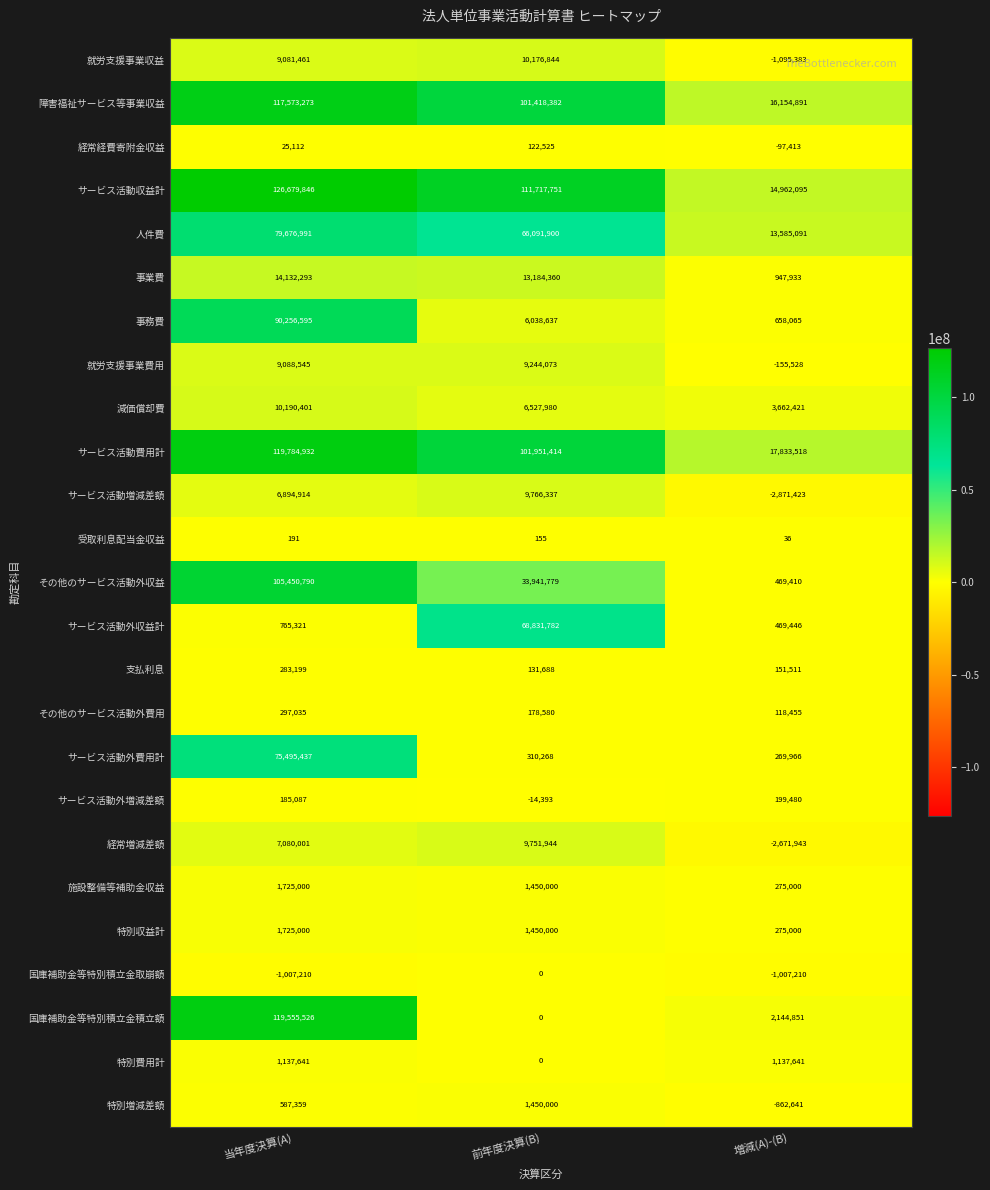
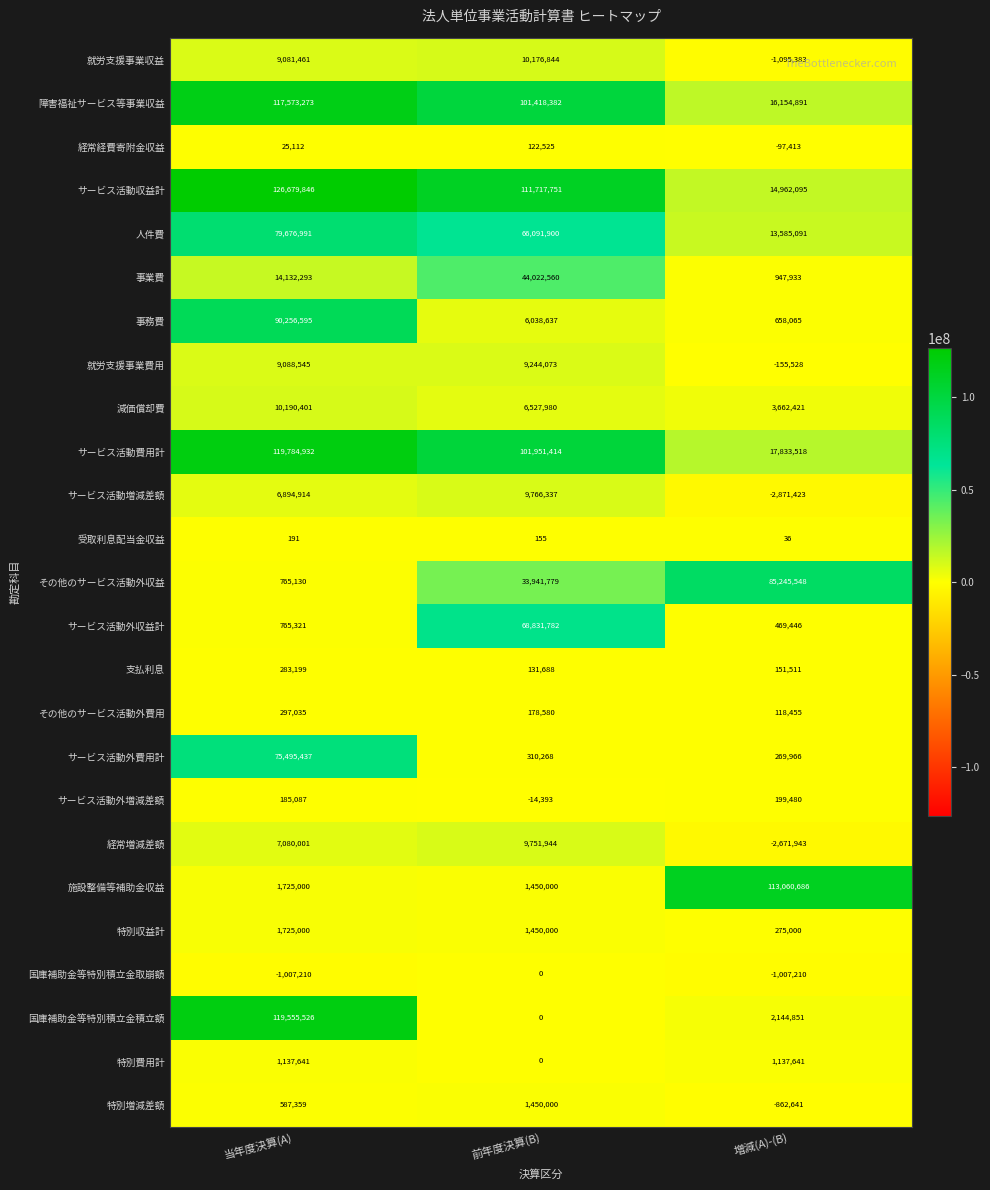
事業費, 前年度決算(B): 13,184,360 -> 44,022,560
その他のサービス活動外収益, 当年度決算(A): 105,450,790 -> 765,130
その他のサービス活動外収益, 増減(A)-(B): 469,410 -> 85,245,548
施設整備等補助金収益, 増減(A)-(B): 275,000 -> 113,060,686
